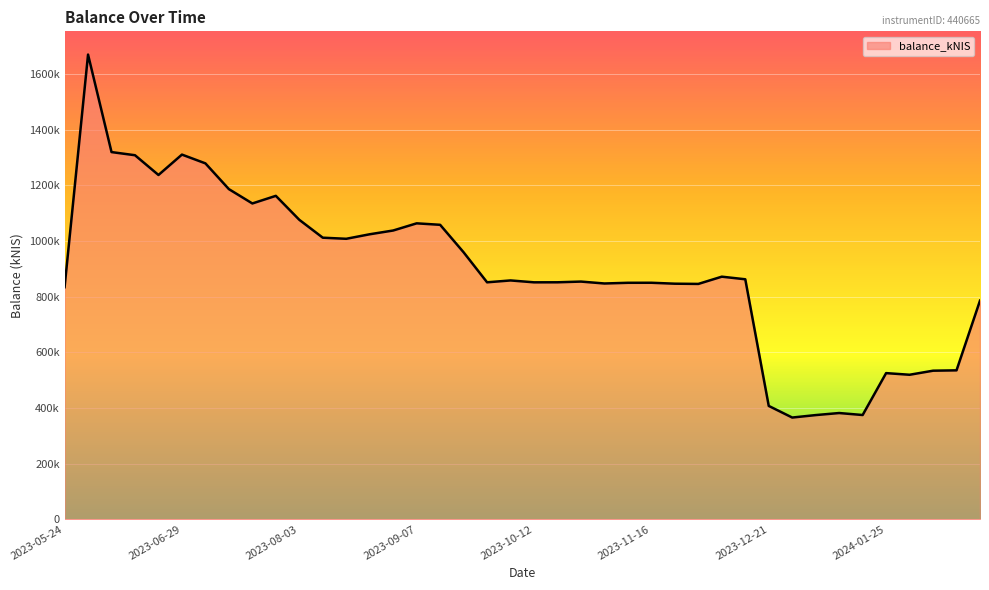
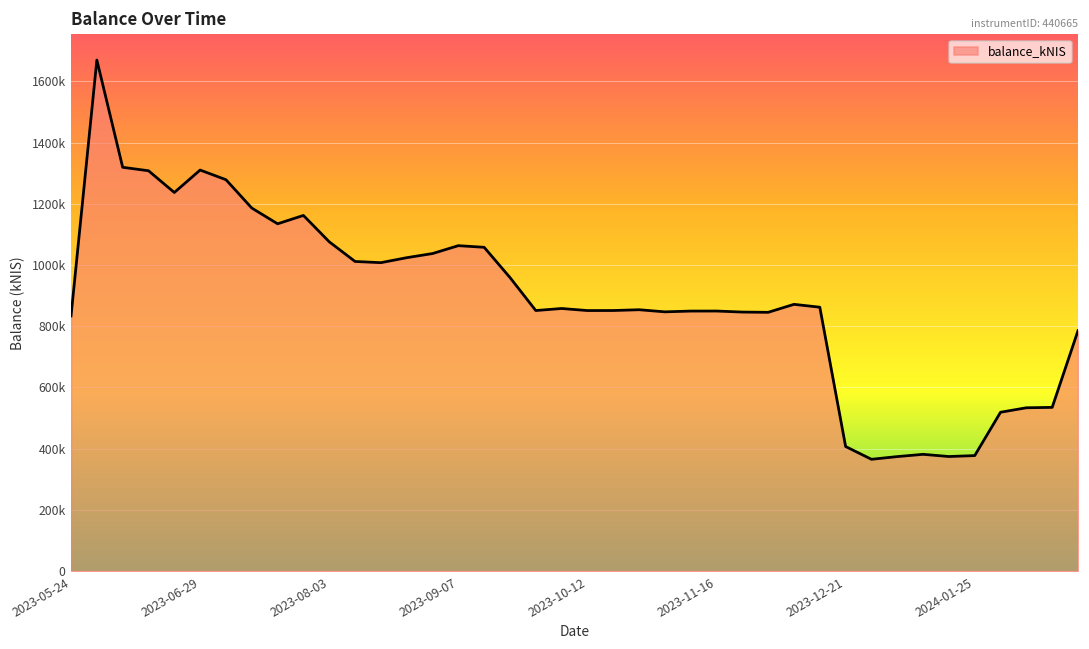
2024-01-25: 530000 -> 380000
